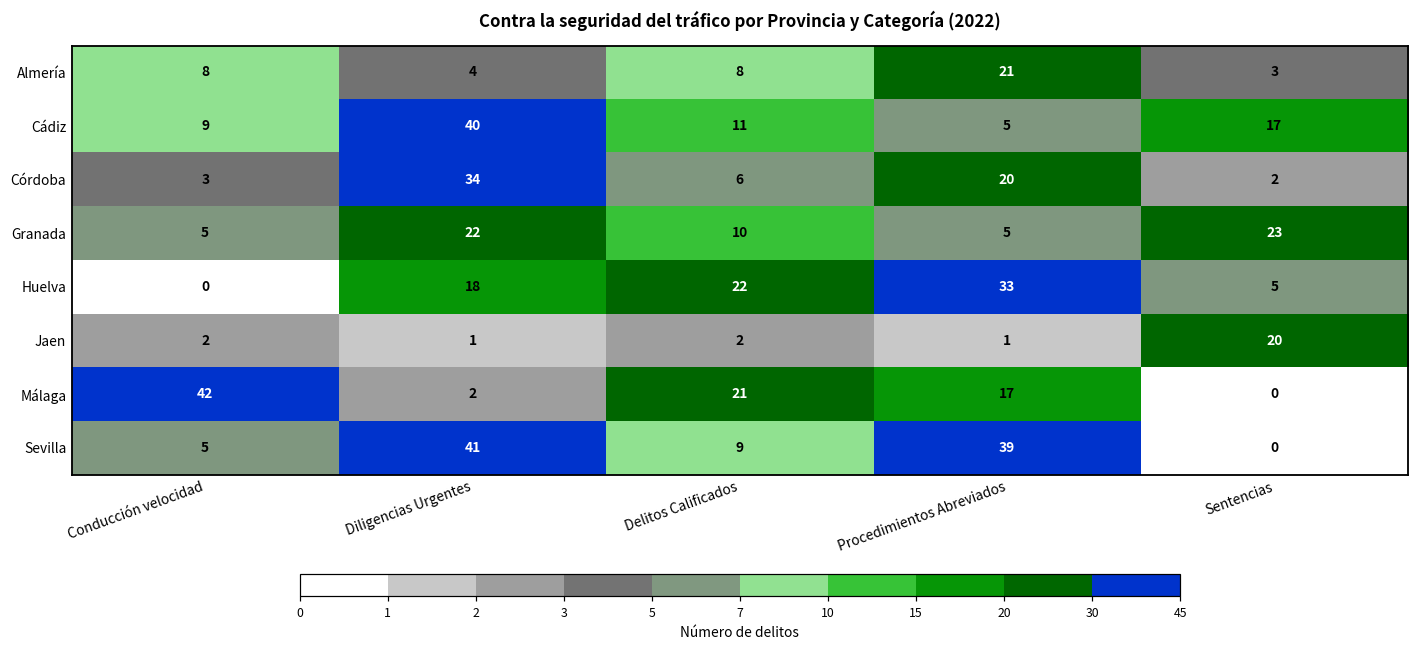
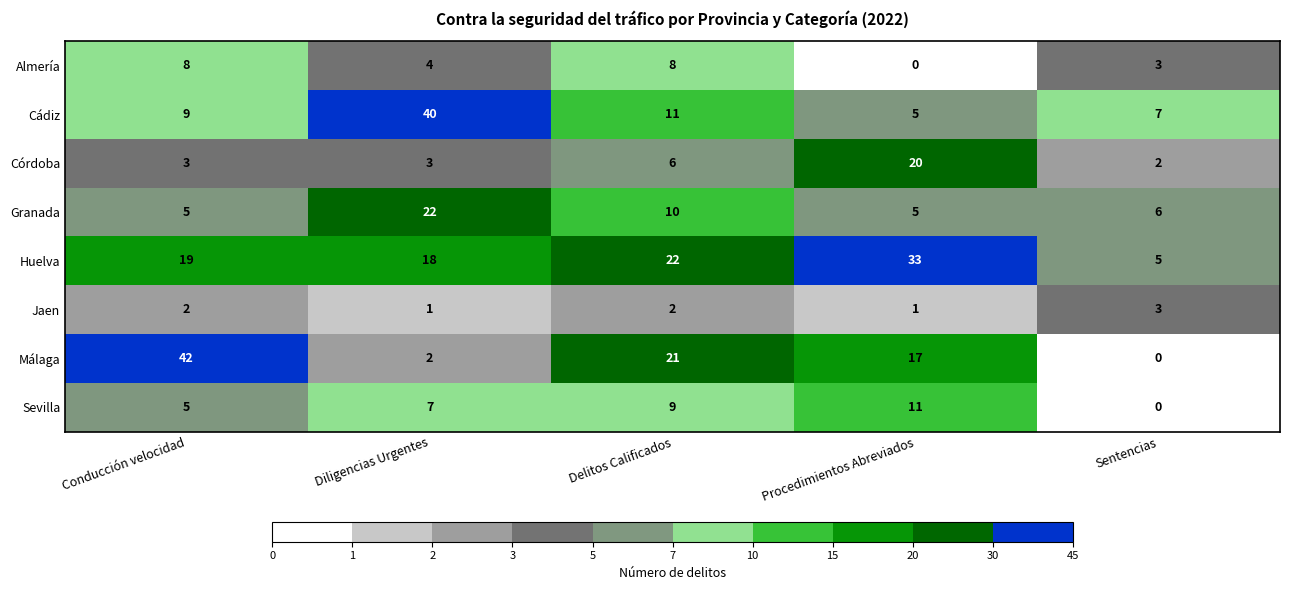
Almería, Procedimientos Abreviados: 21 -> 0
Cádiz, Sentencias: 17 -> 7
Córdoba, Diligencias Urgentes: 34 -> 3
Granada, Sentencias: 23 -> 6
Huelva, Conducción velocidad: 0 -> 19
Jaen, Sentencias: 20 -> 3
Sevilla, Diligencias Urgentes: 41 -> 7
Sevilla, Procedimientos Abreviados: 39 -> 11
